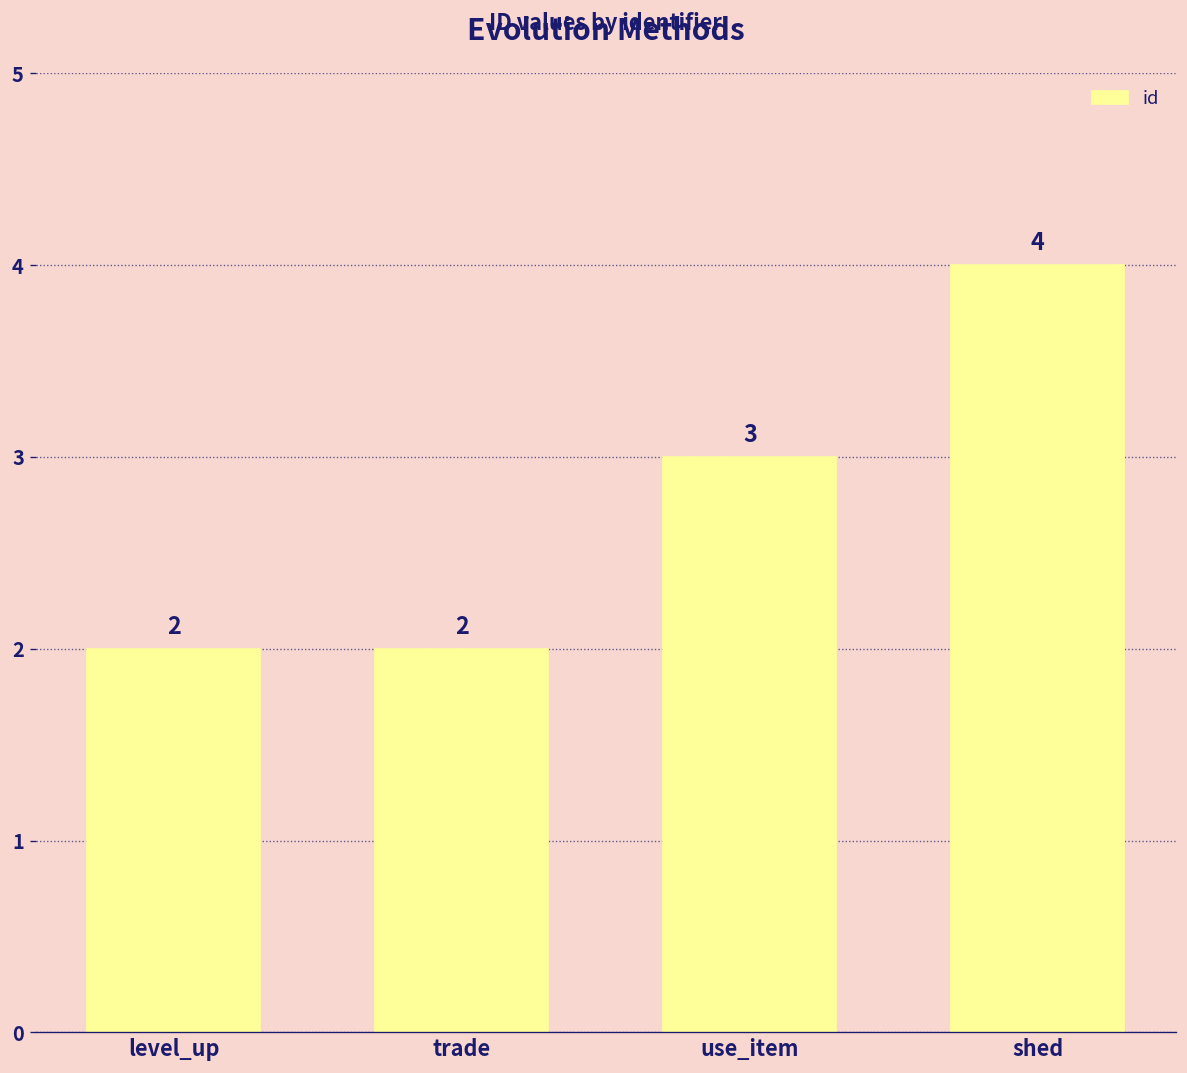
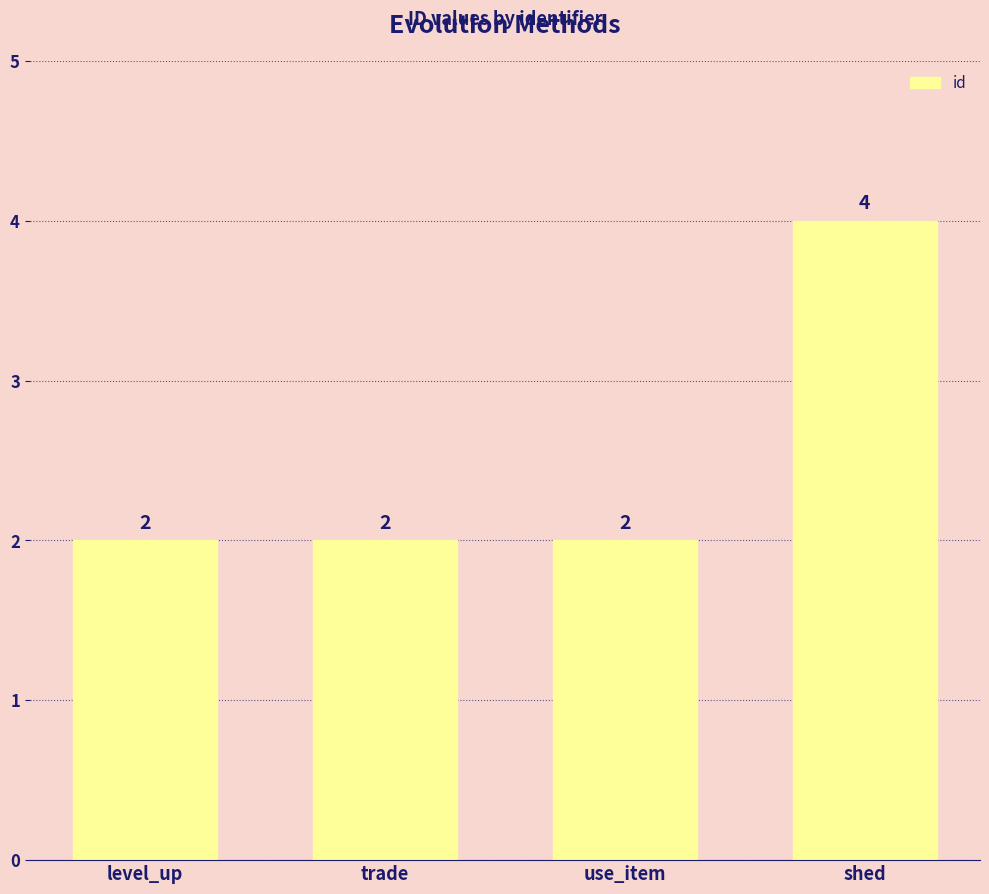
use_item: 3 -> 2
